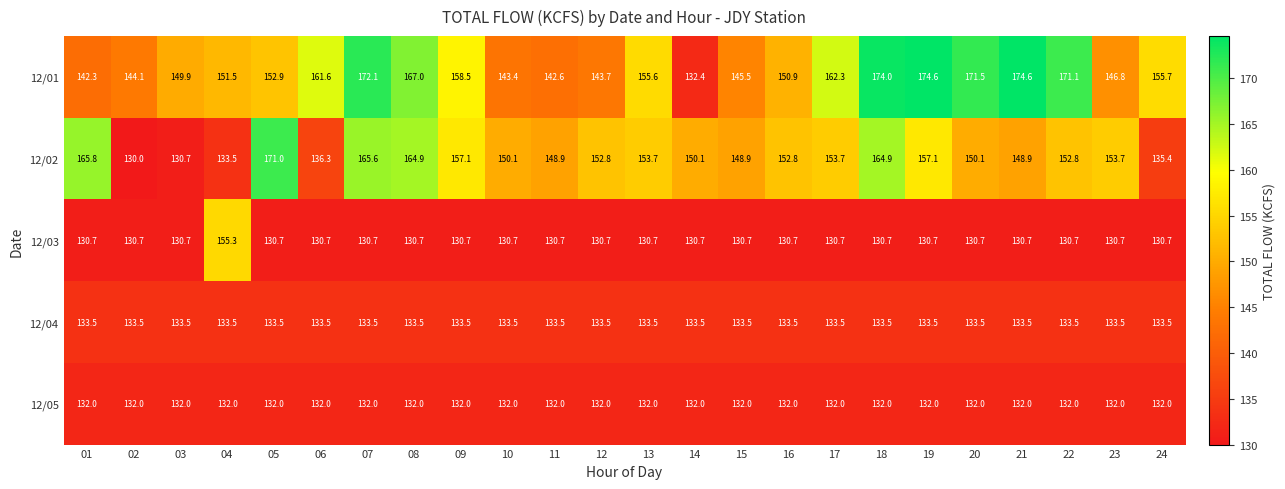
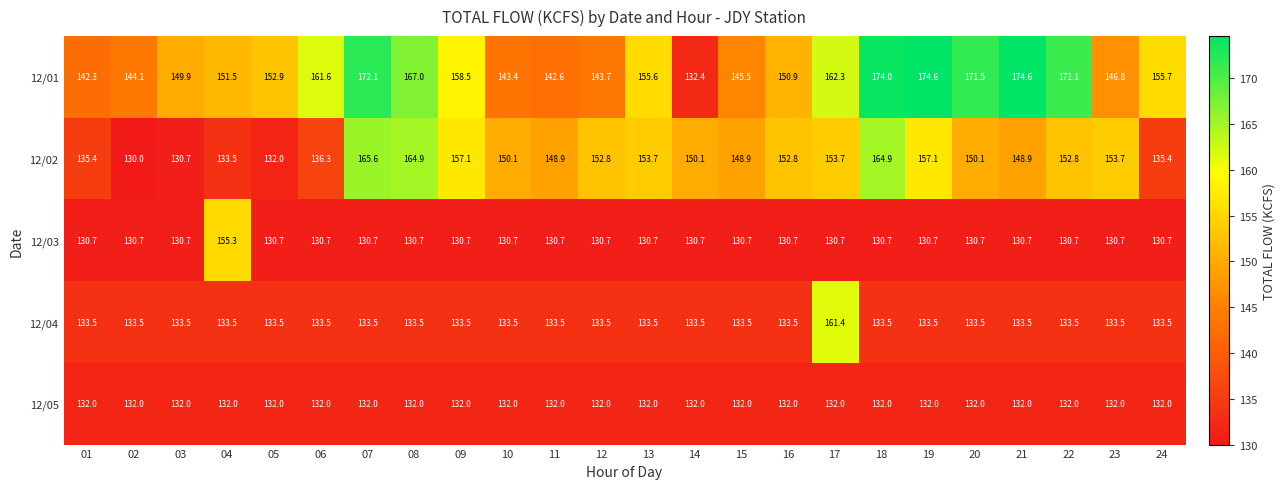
12/02, 01: 165.8 -> 135.4
12/02, 05: 171.0 -> 132.0
12/04, 17: 133.5 -> 161.4
